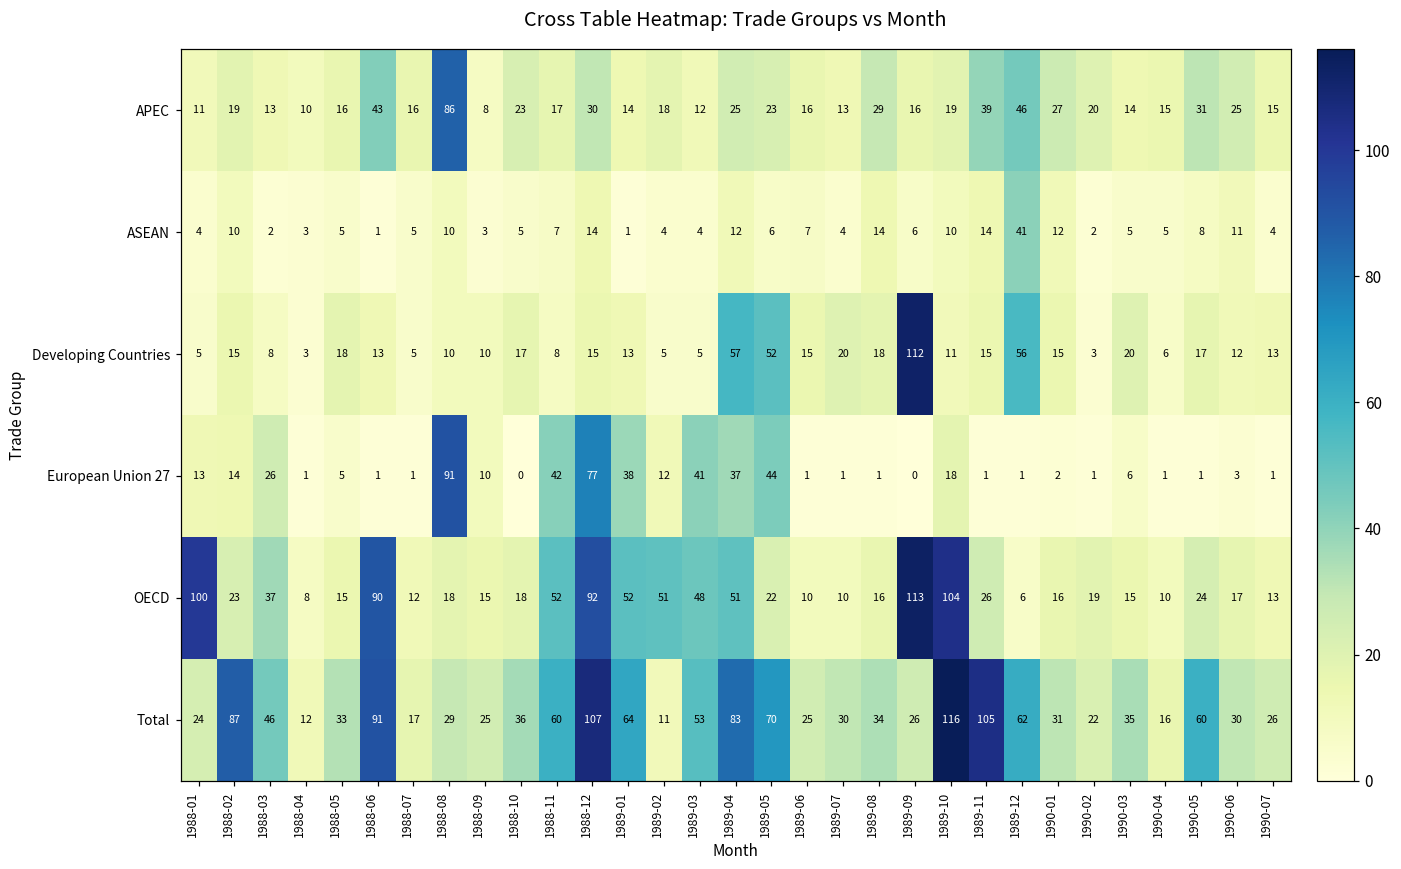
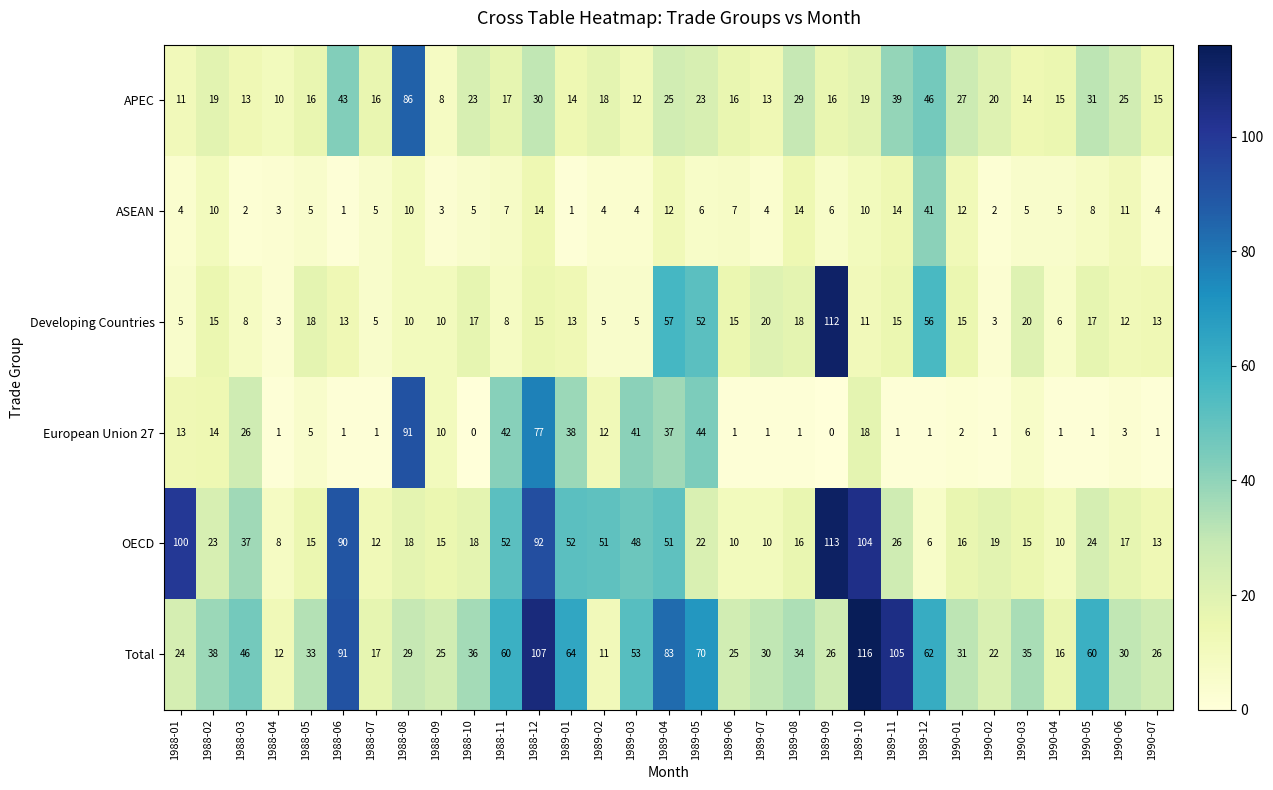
Total, 1988-02: 87 -> 38
